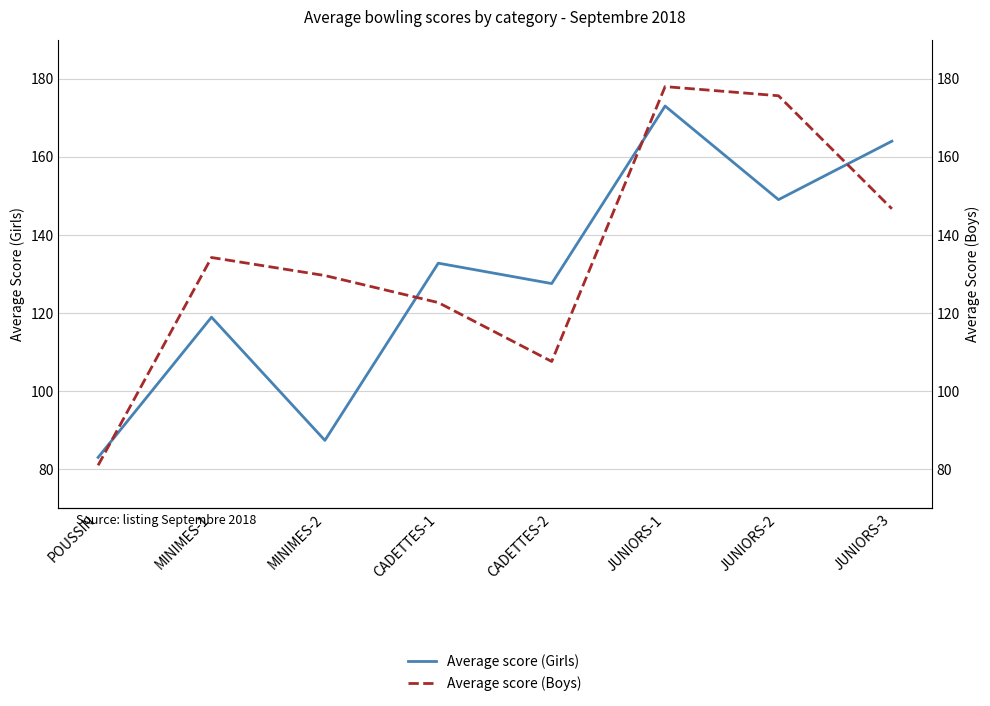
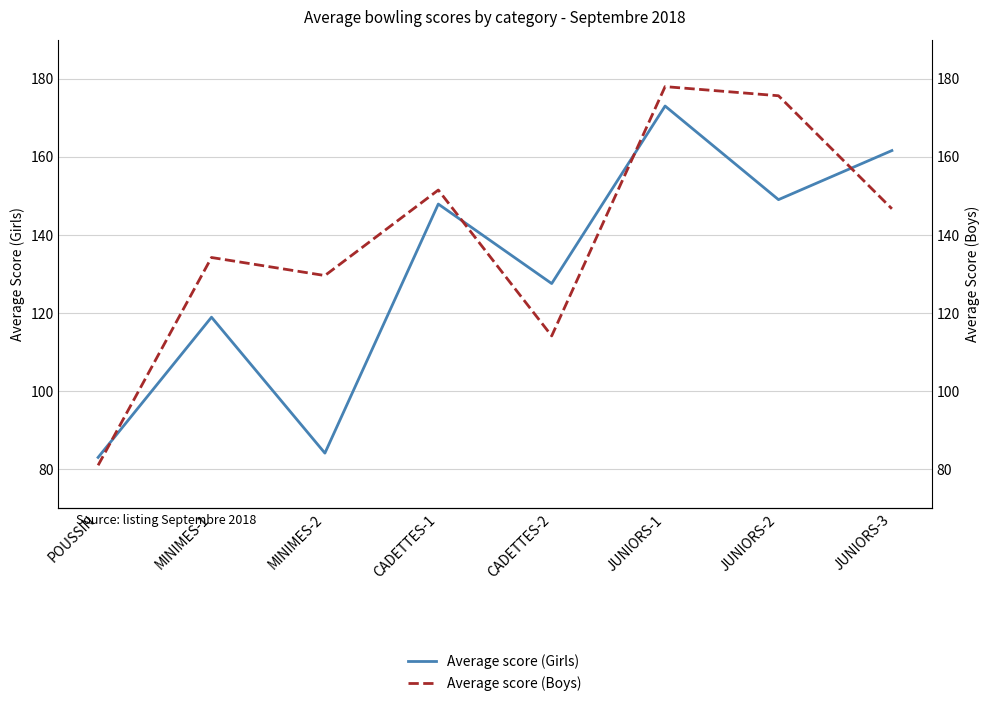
Average score (Girls), MINIMES-2: 87 -> 84
Average score (Girls), CADETTES-1: 133 -> 148
Average score (Girls), JUNIORS-3: 164 -> 162
Average score (Boys), CADETTES-1: 123 -> 152
Average score (Boys), CADETTES-2: 108 -> 114
